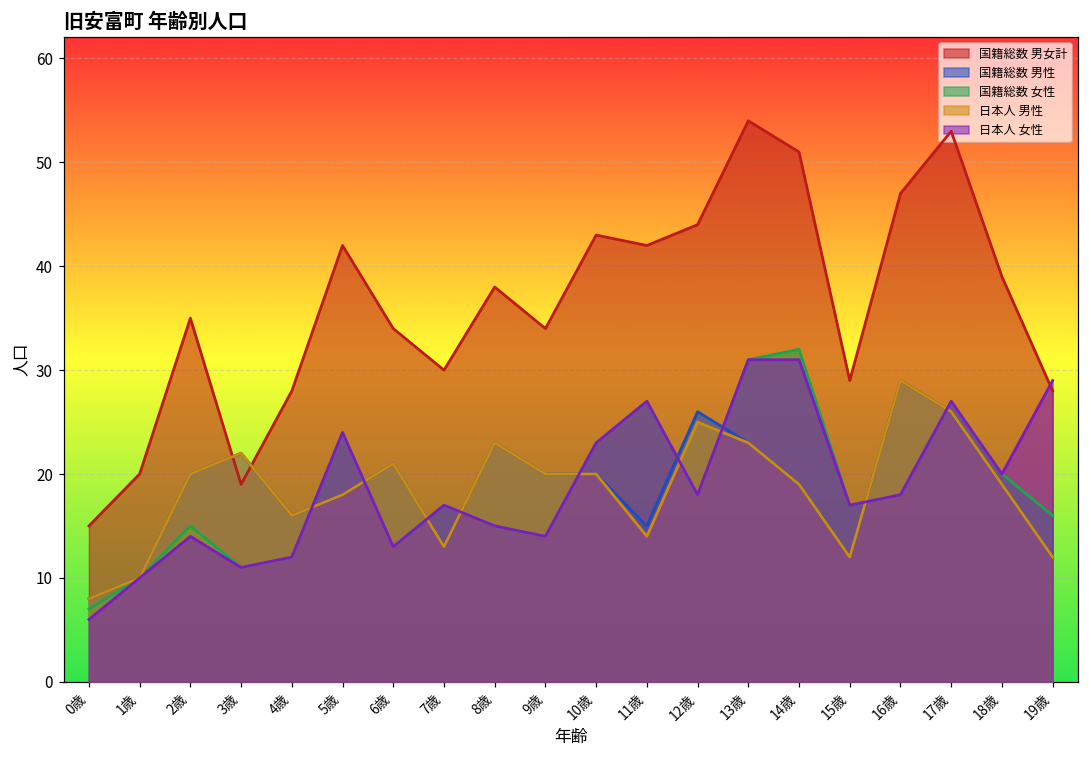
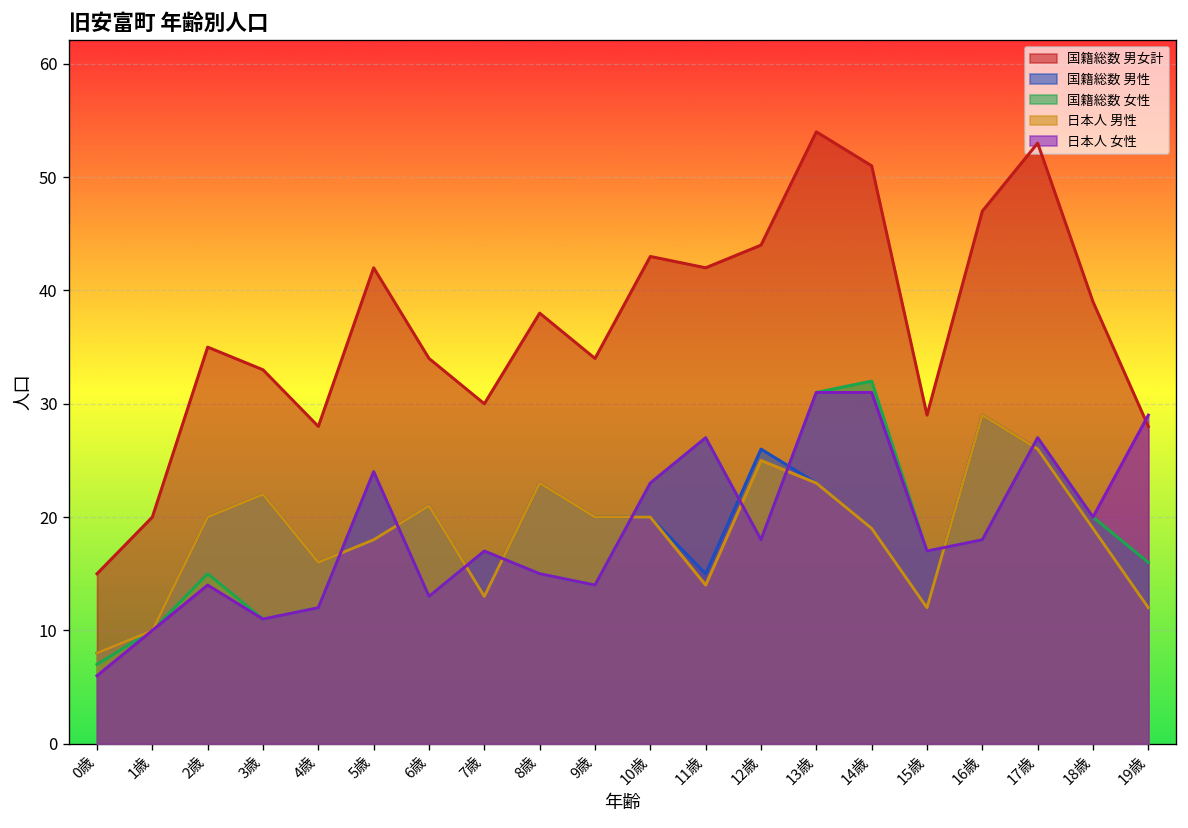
国籍総数 男女計, 3歳: 19 -> 33
